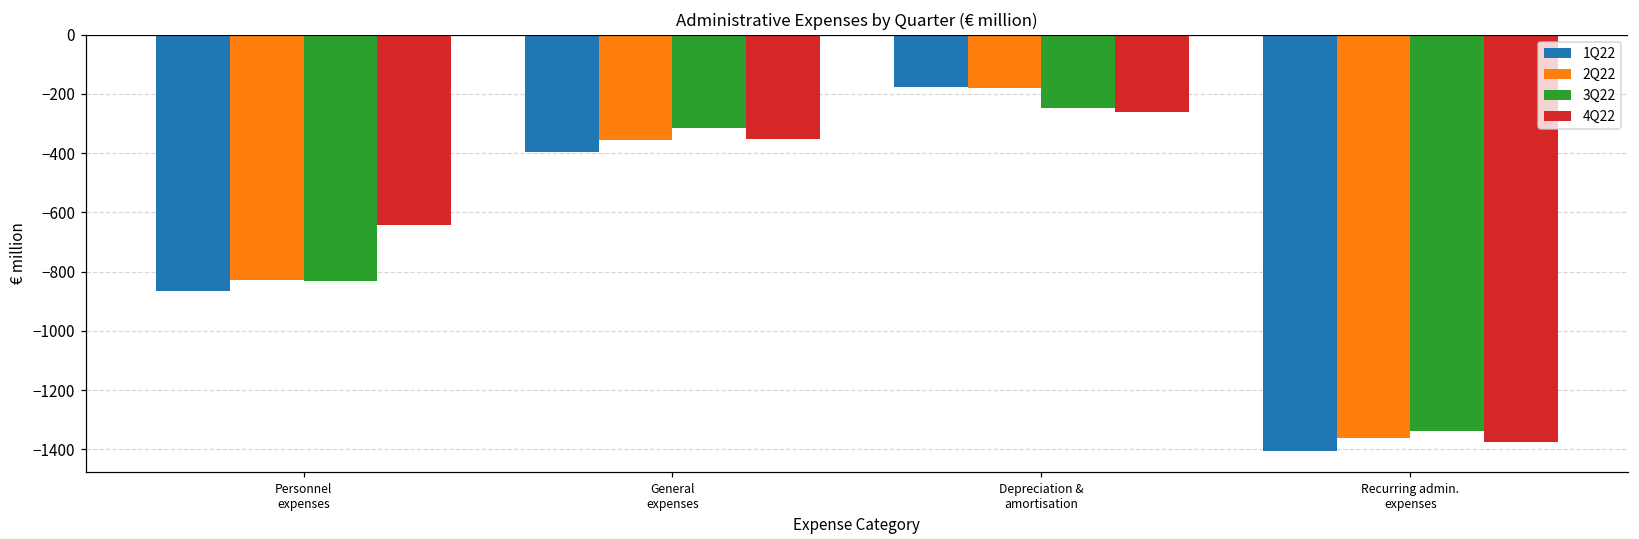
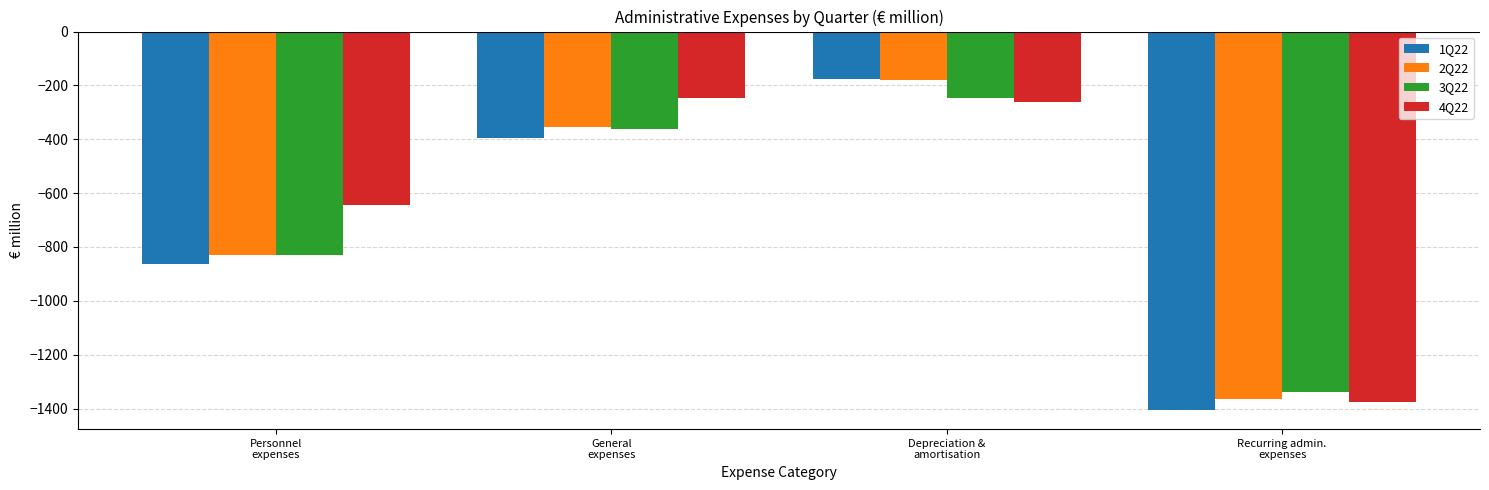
3Q22, General expenses: -320 -> -360
4Q22, General expenses: -350 -> -250
